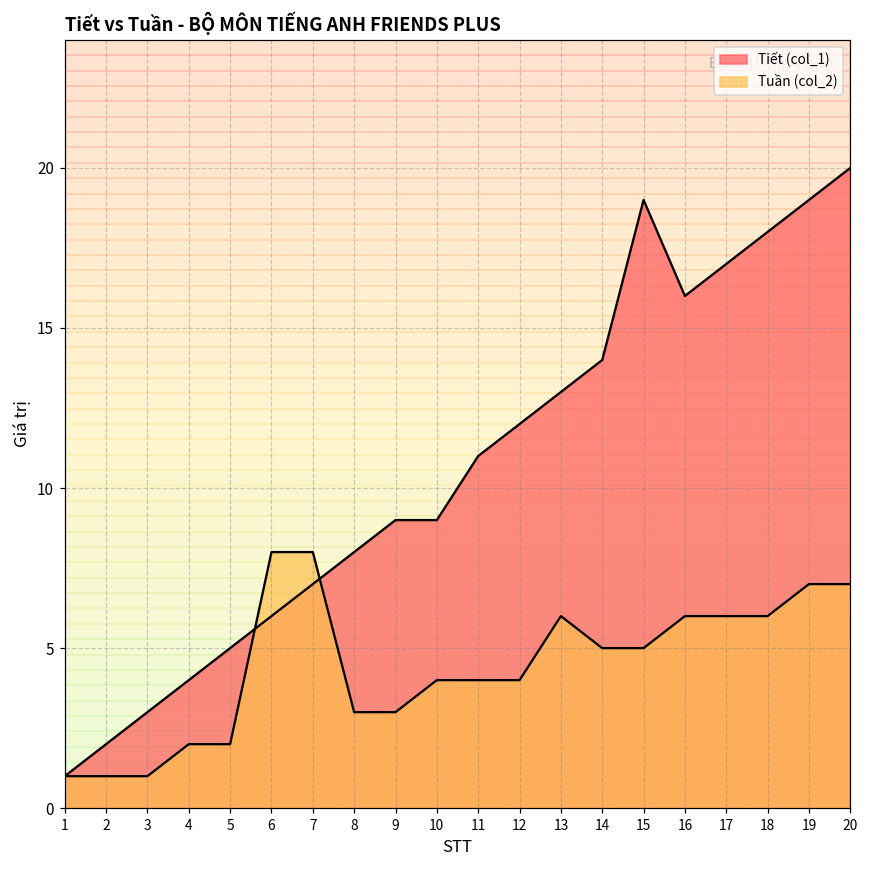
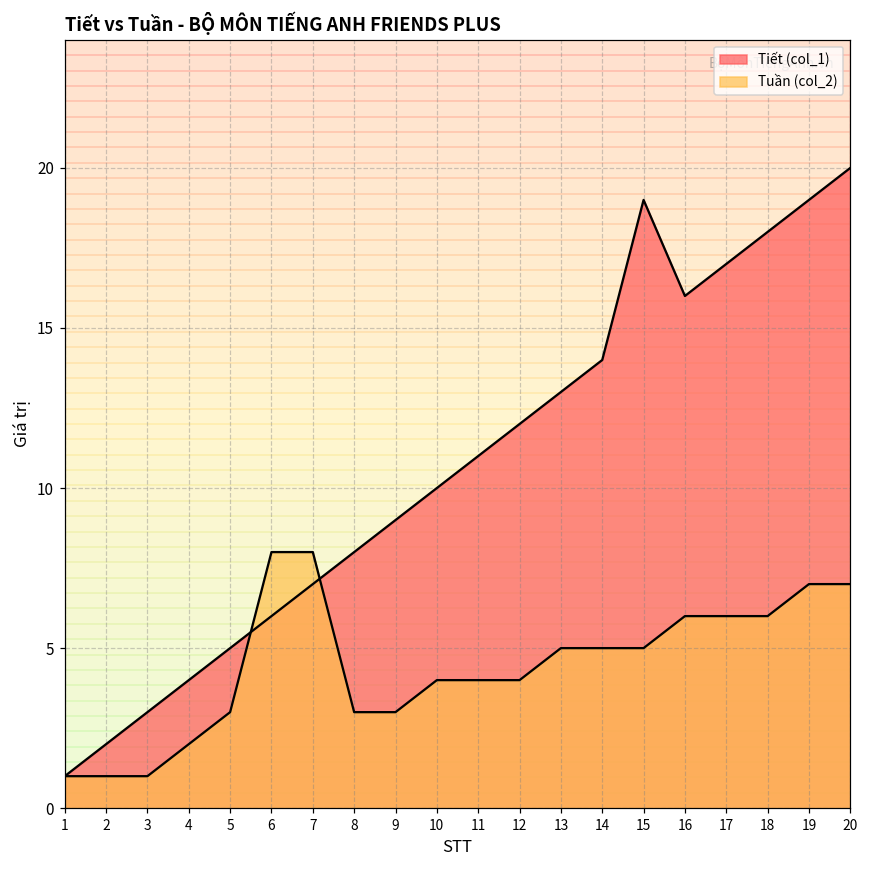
Tuần (col_2), 5: 2 -> 3
Tiết (col_1), 10: 9 -> 10
Tuần (col_2), 13: 6 -> 5
